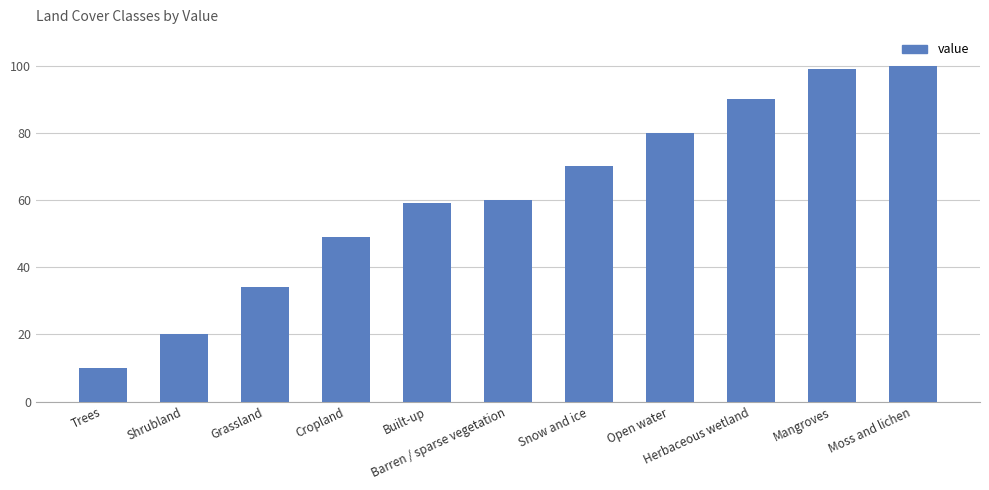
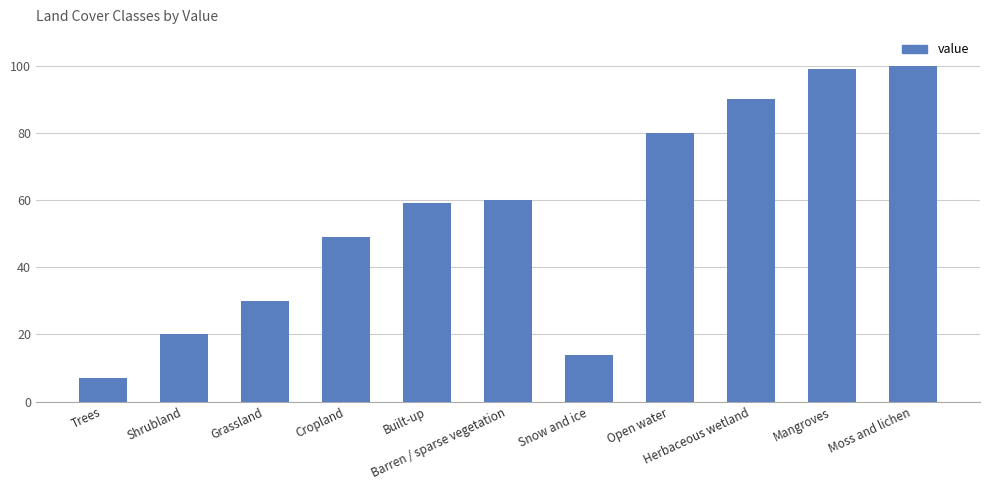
Trees: 10 -> 7
Grassland: 34 -> 30
Snow and ice: 70 -> 14
